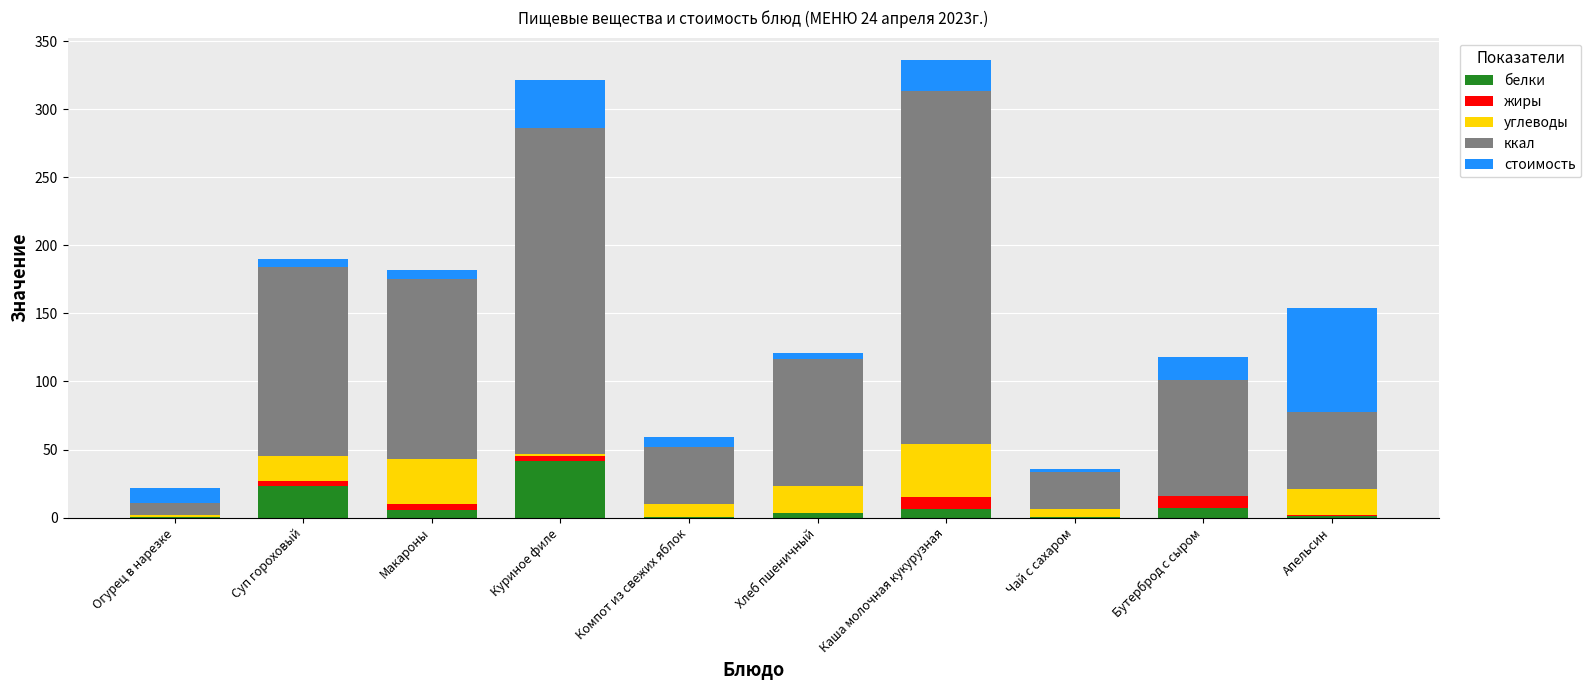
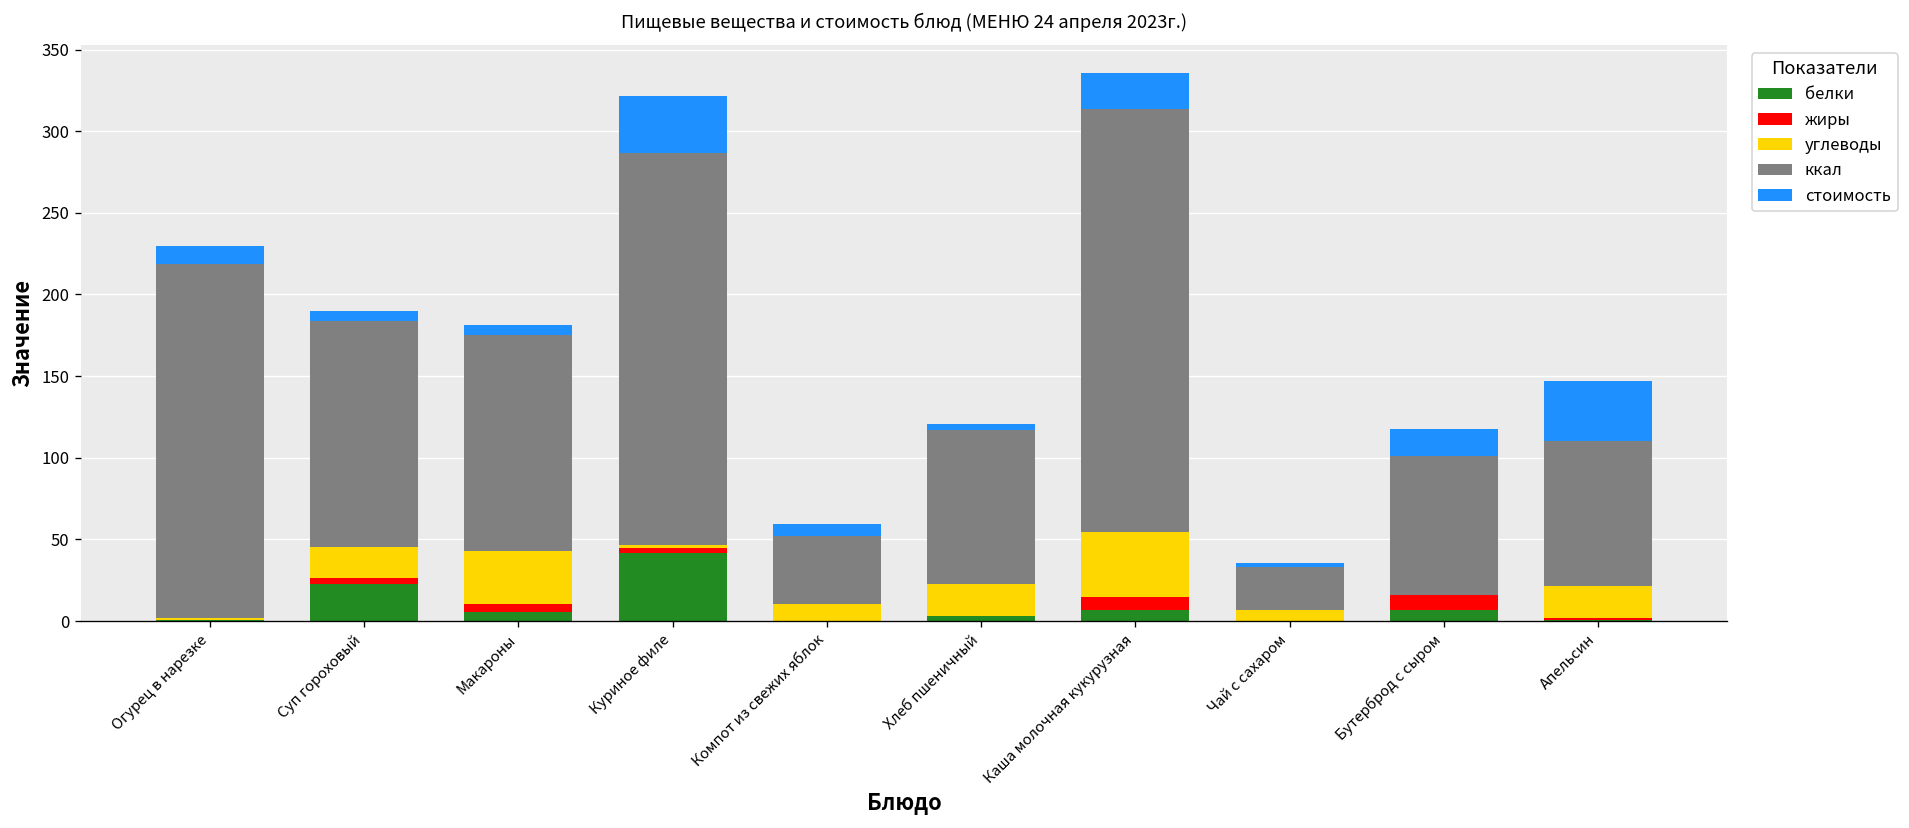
ккал, Огурец в нарезке: 9 -> 217
ккал, Апельсин: 56 -> 89
стоимость, Апельсин: 77 -> 37
